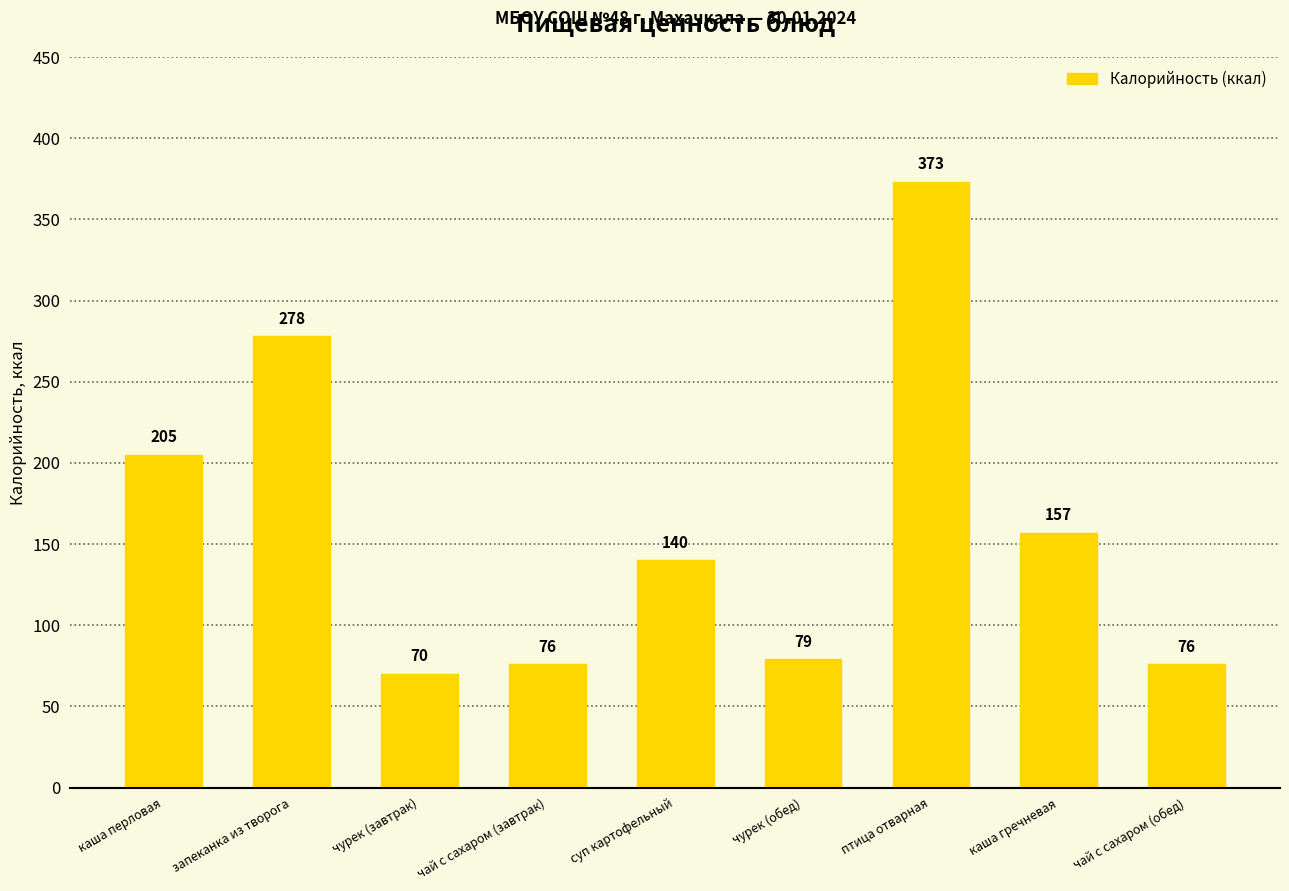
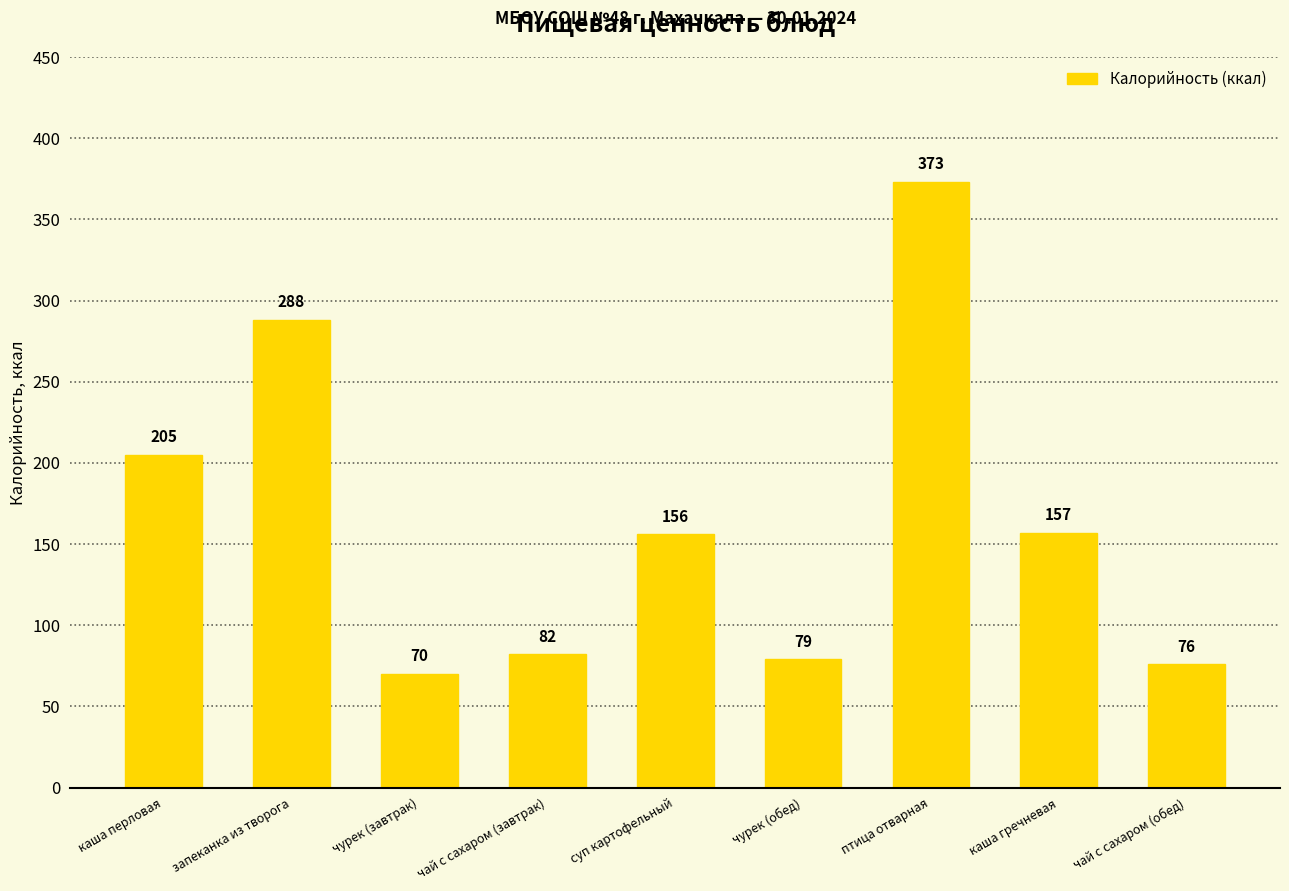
запеканка из творога: 278 -> 288
чай с сахаром (завтрак): 76 -> 82
суп картофельный: 140 -> 156
